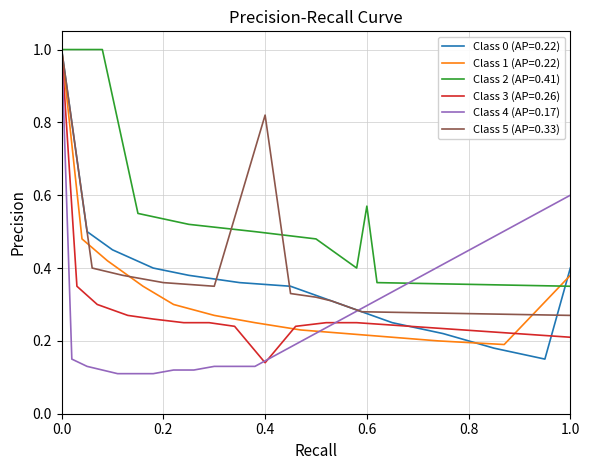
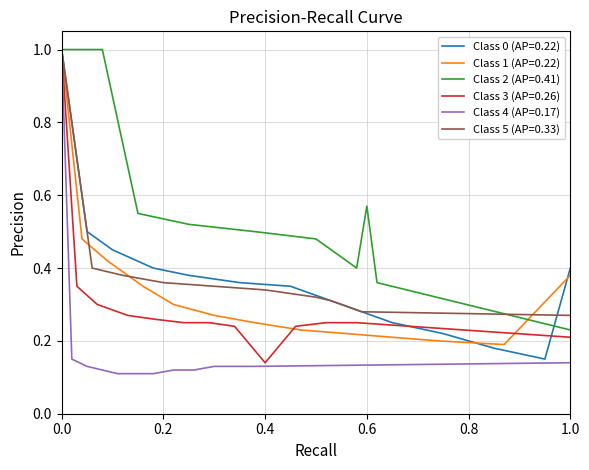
Class 5 (AP=0.33), 0.4: 0.82 -> 0.34
Class 2 (AP=0.41), 1.0: 0.35 -> 0.23
Class 4 (AP=0.17), 1.0: 0.60 -> 0.14
